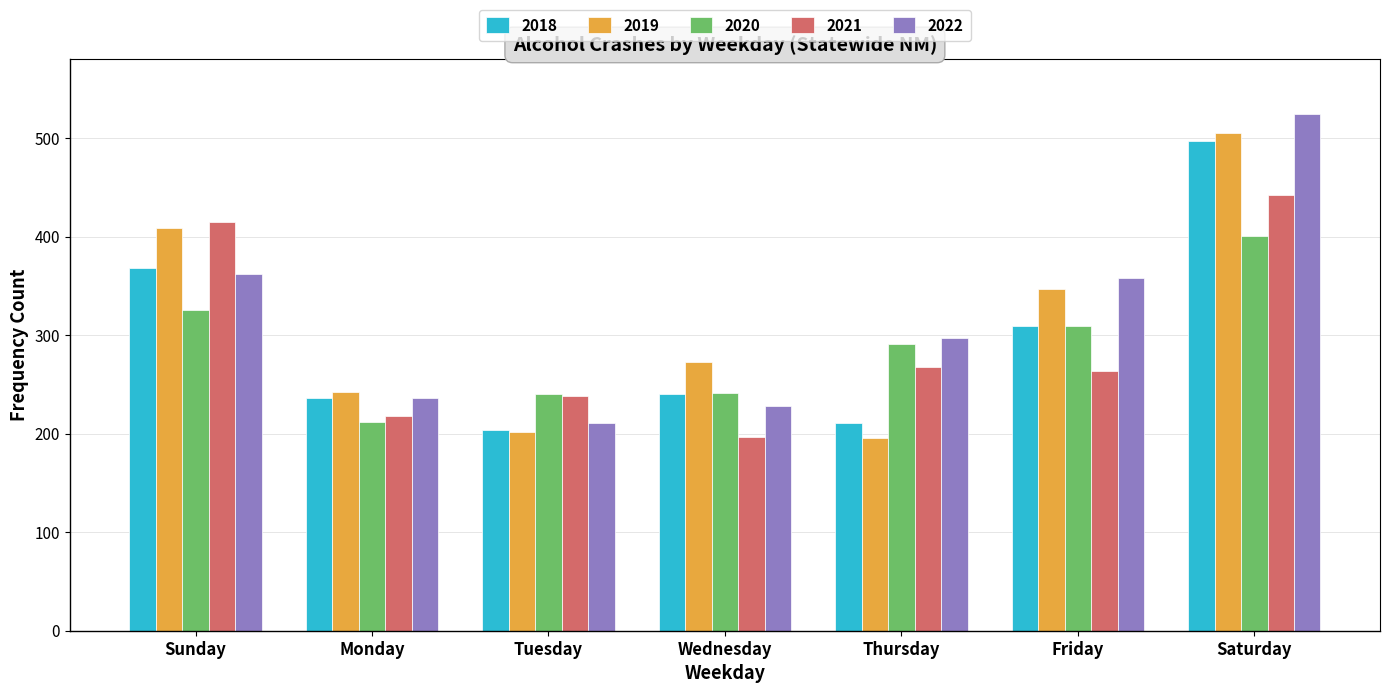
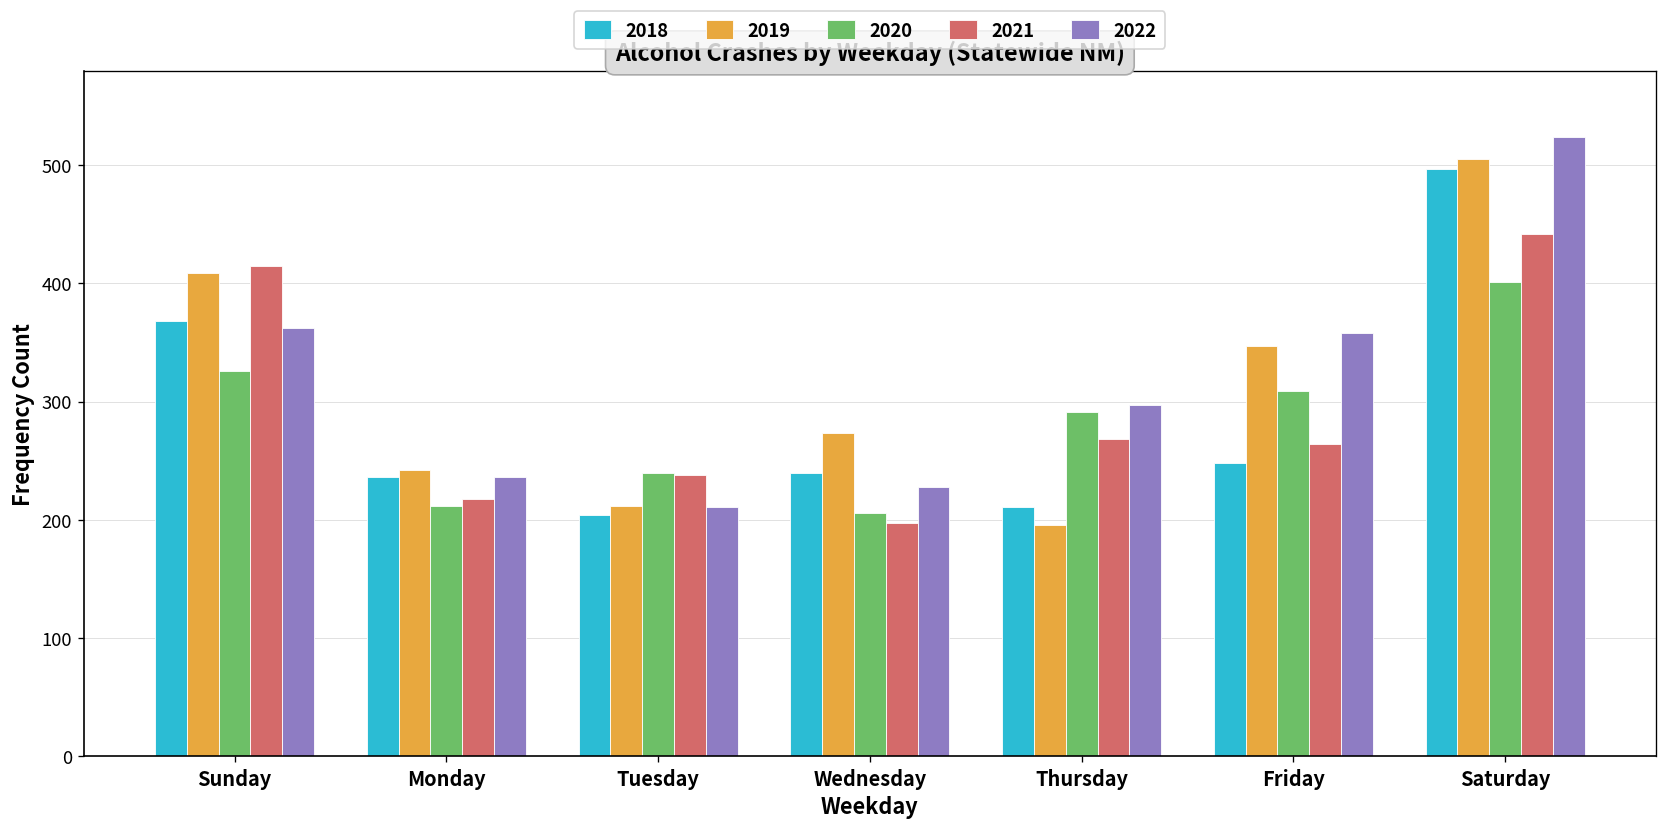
2019, Tuesday: 200 -> 210
2020, Wednesday: 240 -> 210
2018, Friday: 310 -> 250
